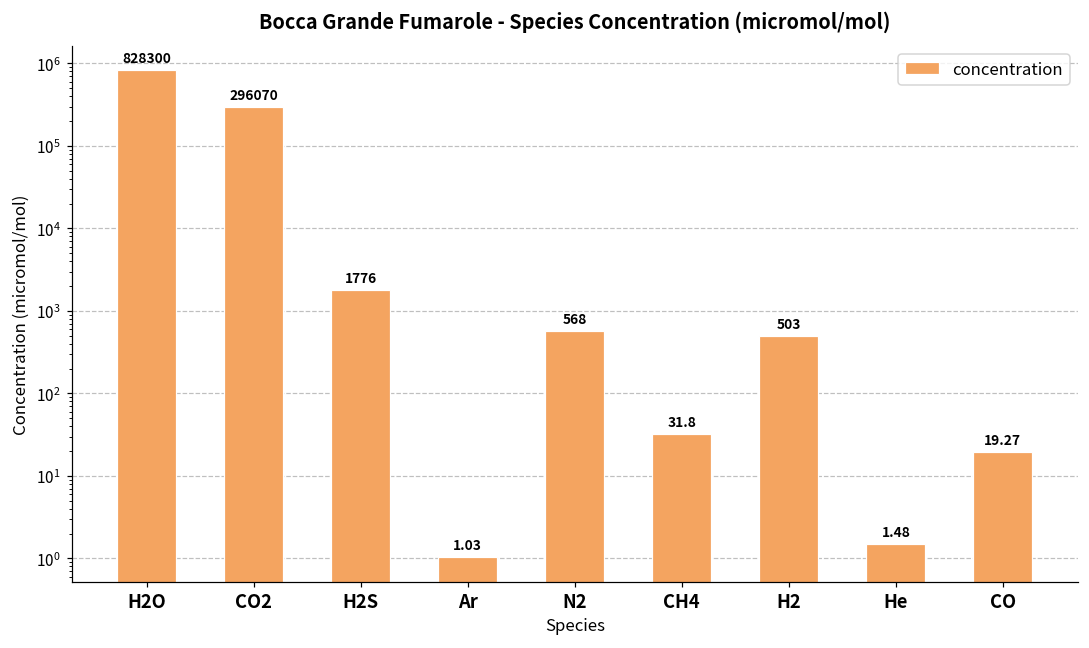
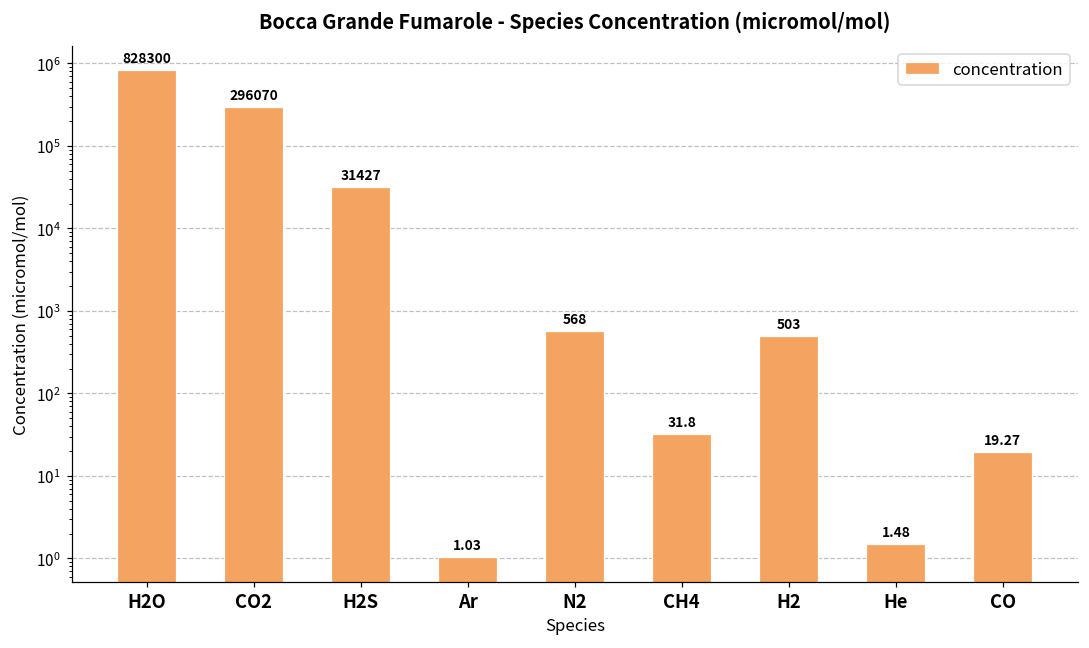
H2S: 1776 -> 31427
